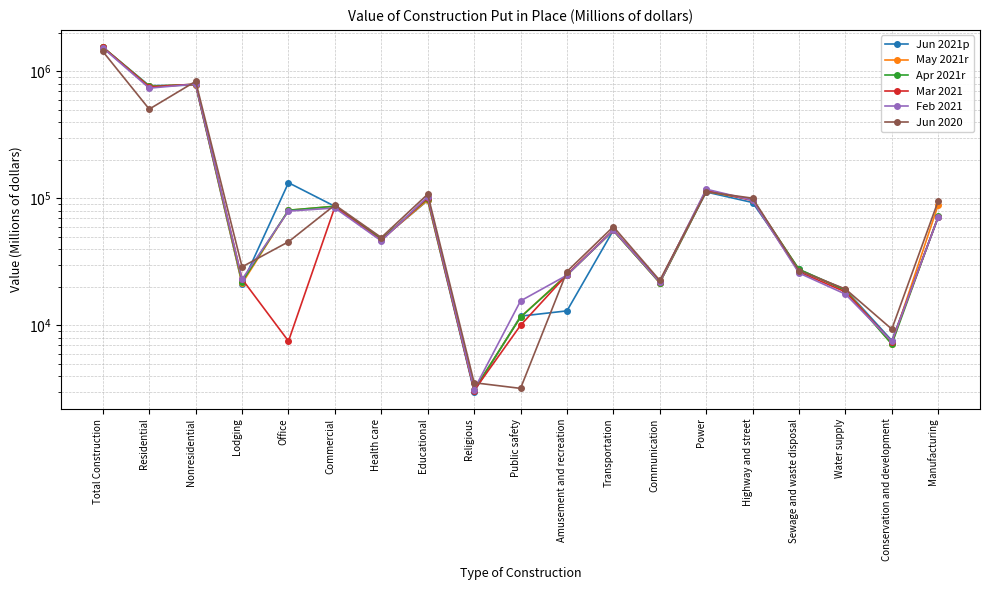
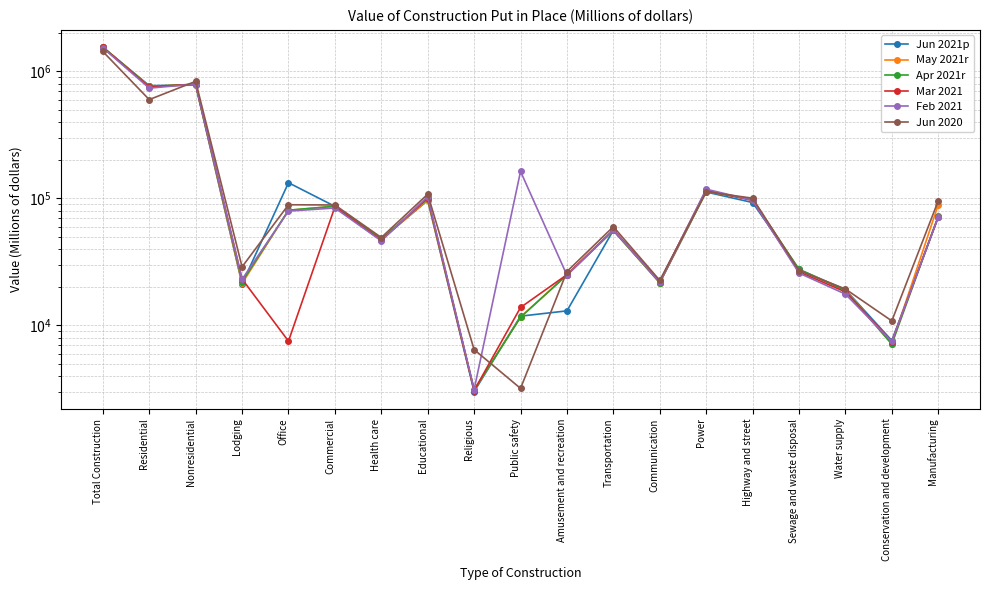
Jun 2020, Residential: 500000 -> 600000
Jun 2020, Office: 46000 -> 90000
Jun 2020, Religious: 3500 -> 6000
Mar 2021, Public safety: 10000 -> 14000
Feb 2021, Public safety: 16000 -> 160000
Jun 2020, Conservation and development: 9000 -> 11000
